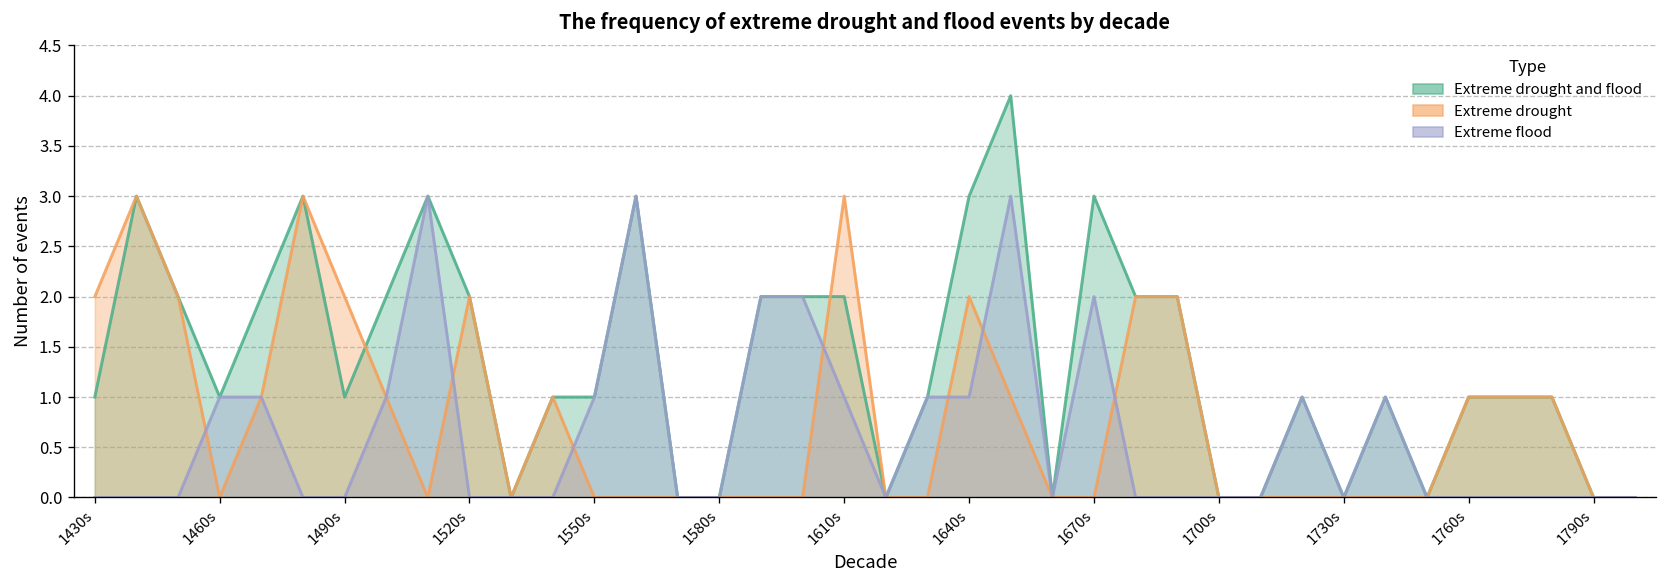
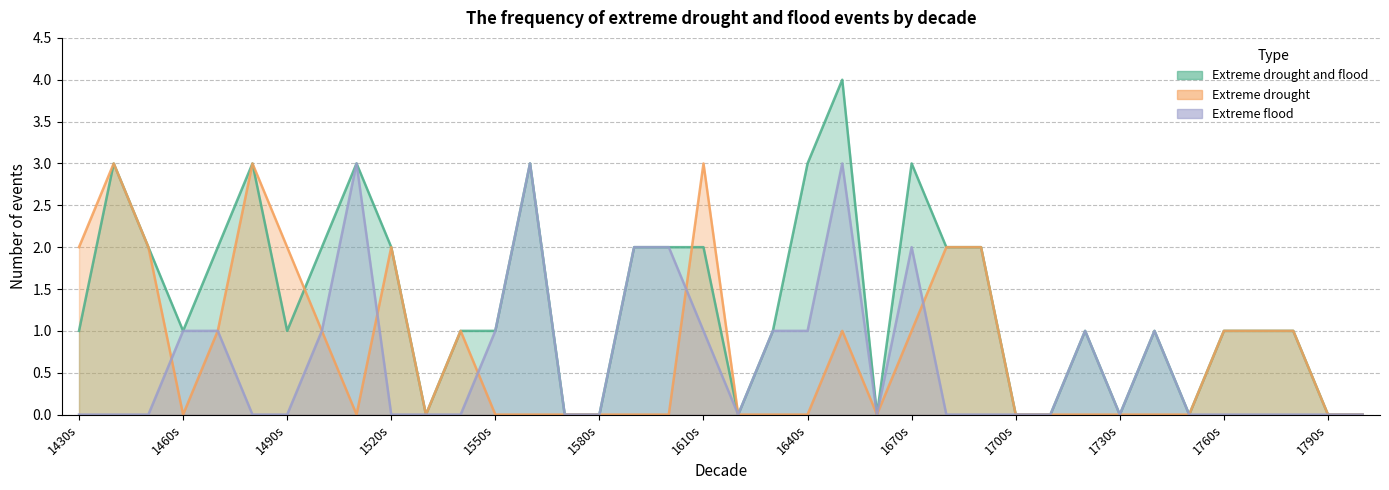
Extreme drought, 1640s: 2 -> 0
Extreme drought, 1670s: 0 -> 1
